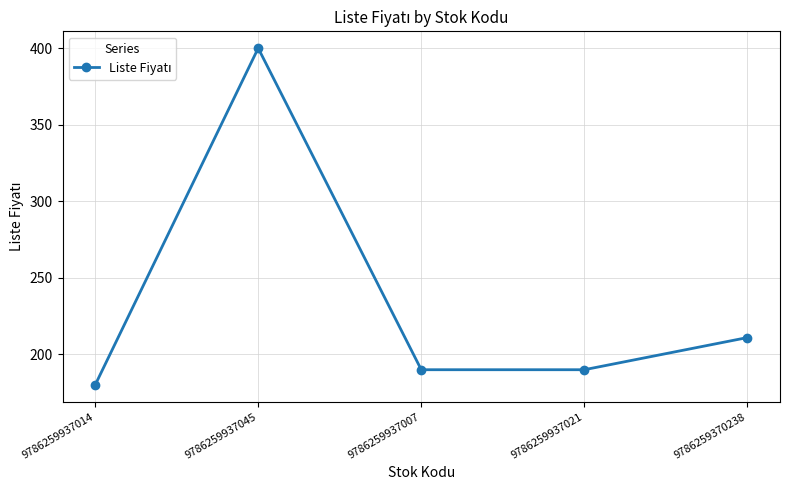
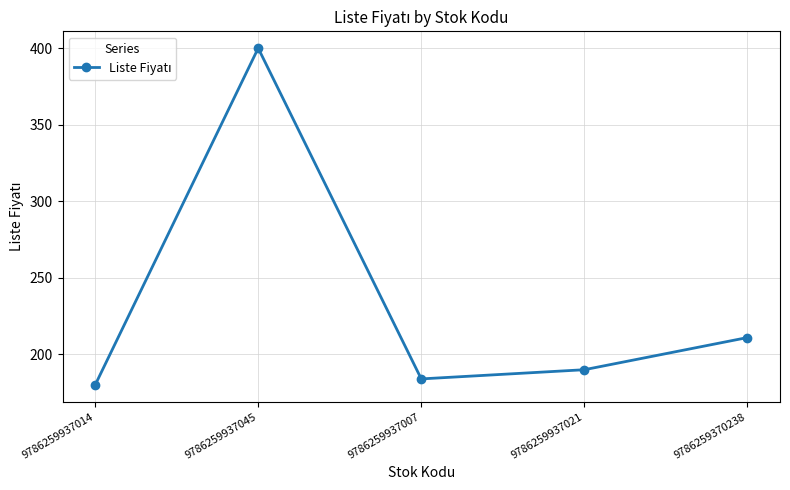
9786259937007: 190 -> 184
